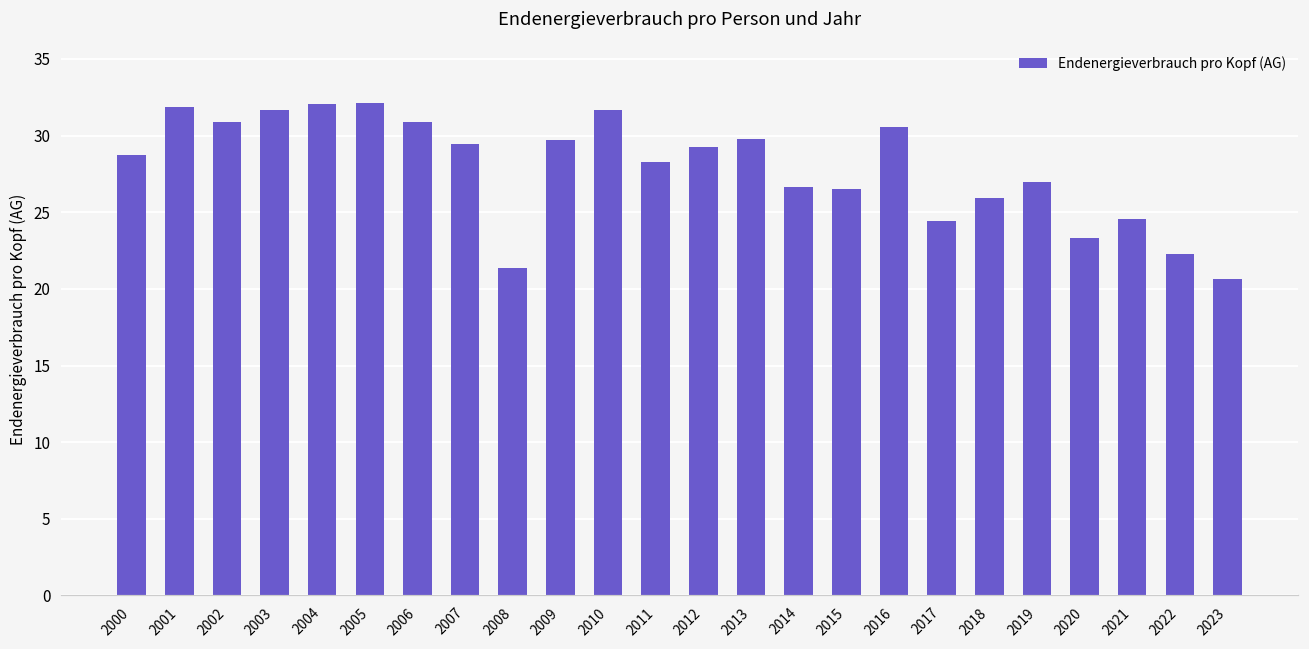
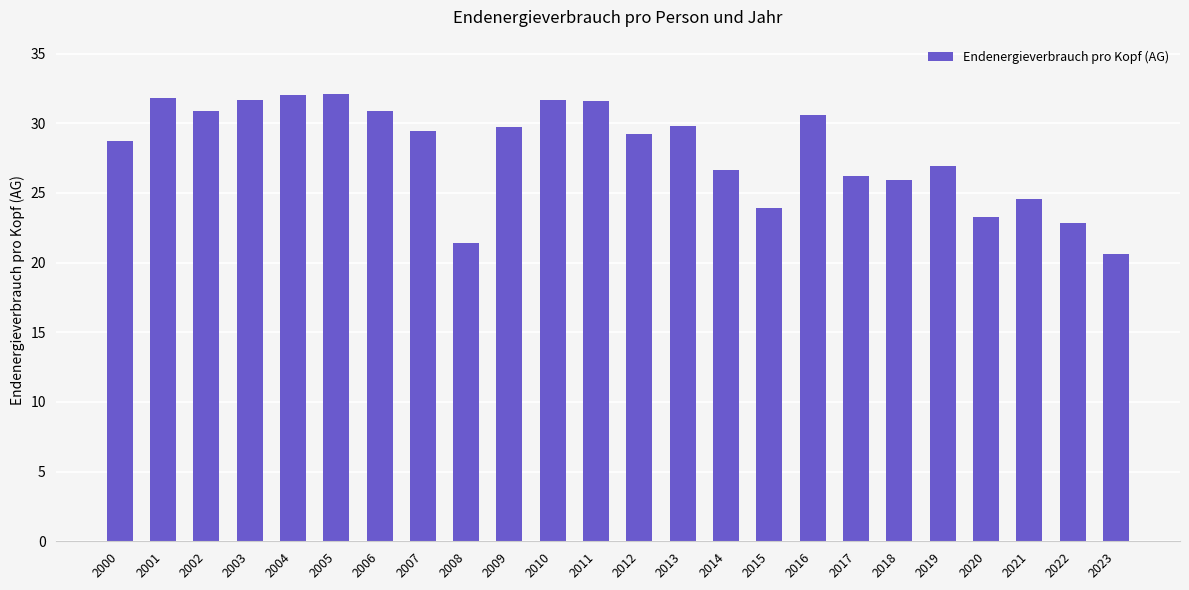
2011: 28.3 -> 31.6
2015: 26.5 -> 23.9
2017: 24.4 -> 26.2
2022: 22.3 -> 22.9
